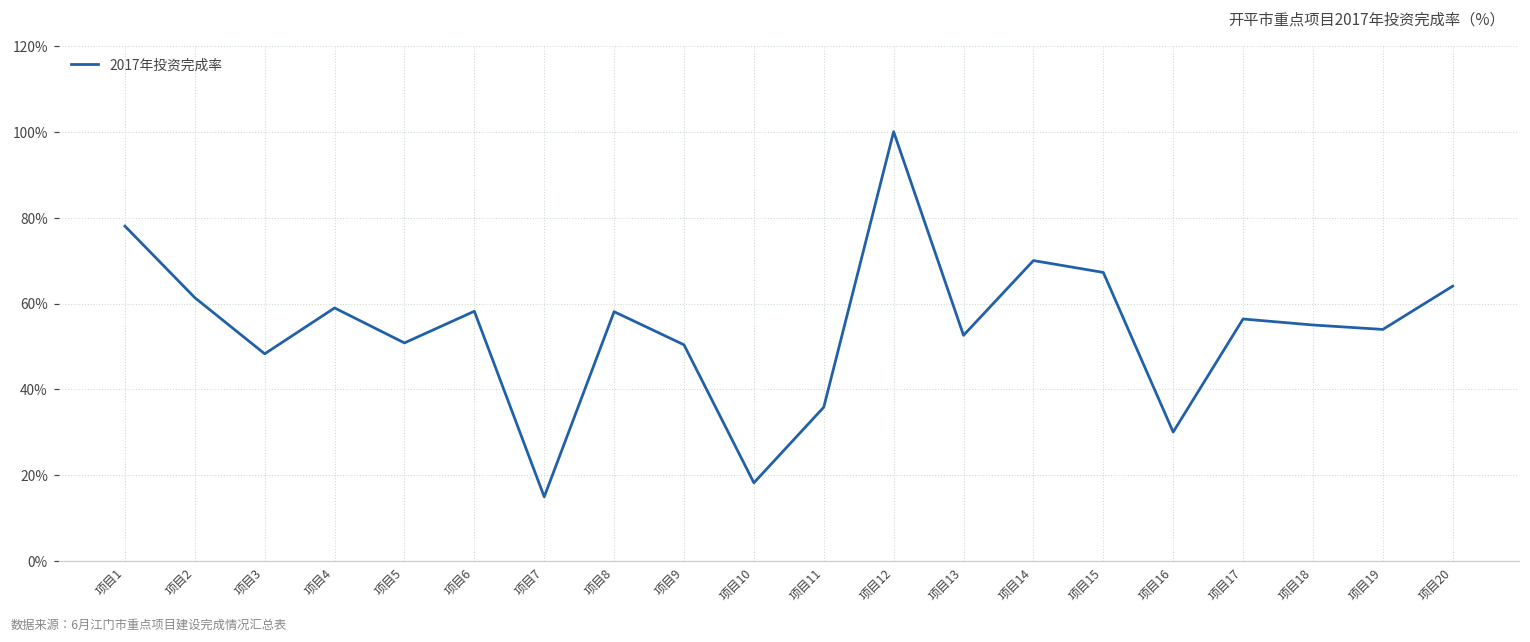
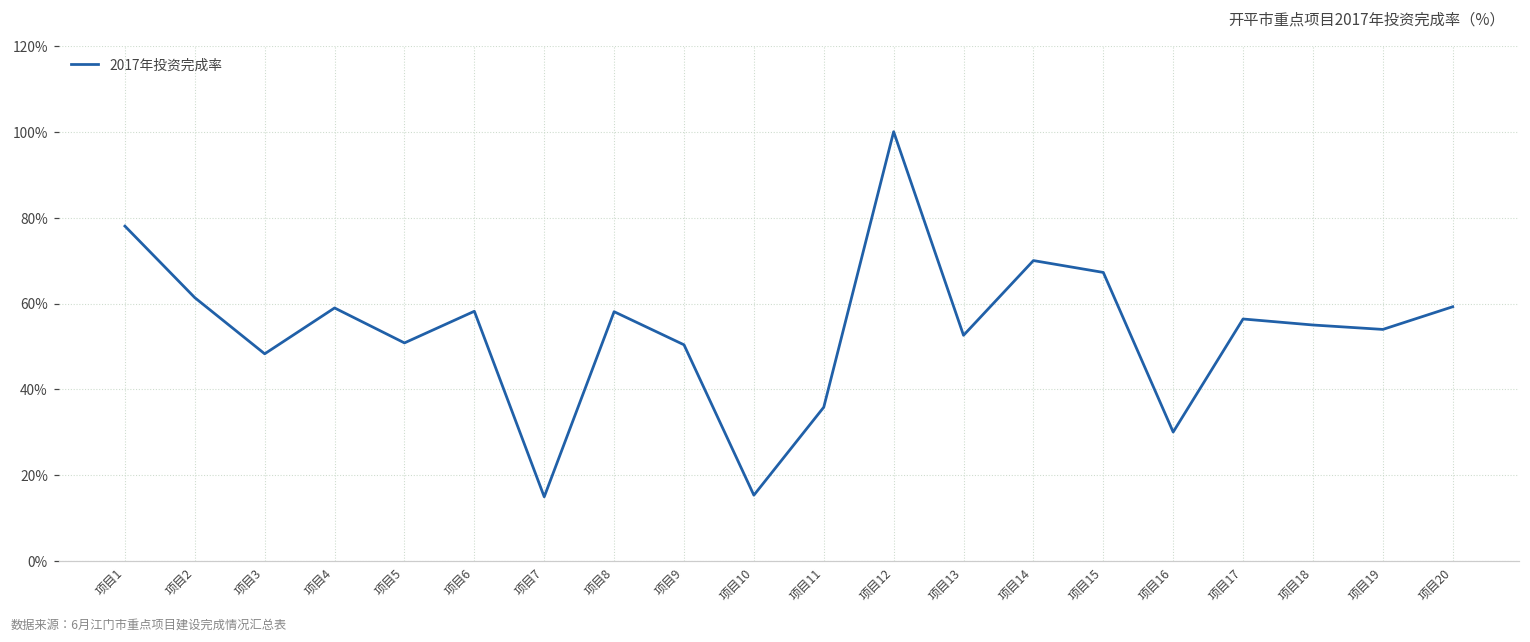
项目10: 18% -> 15%
项目20: 64% -> 59%
